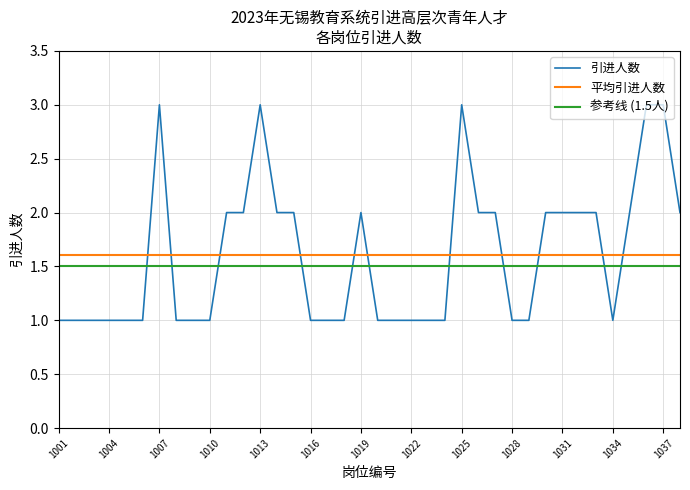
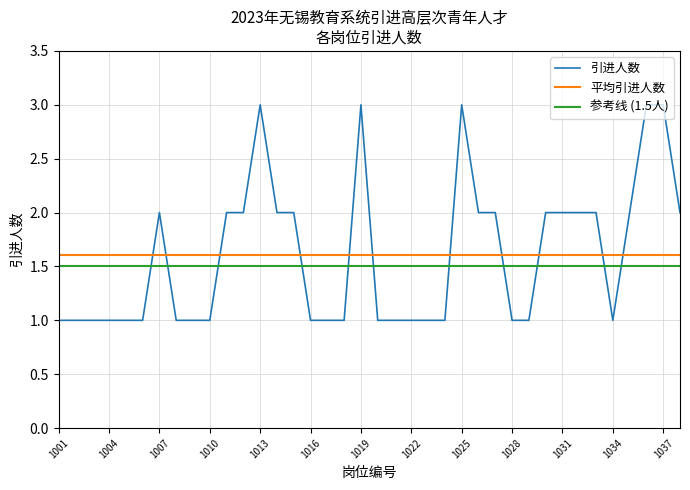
引进人数, 1007: 3 -> 2
引进人数, 1019: 2 -> 3
